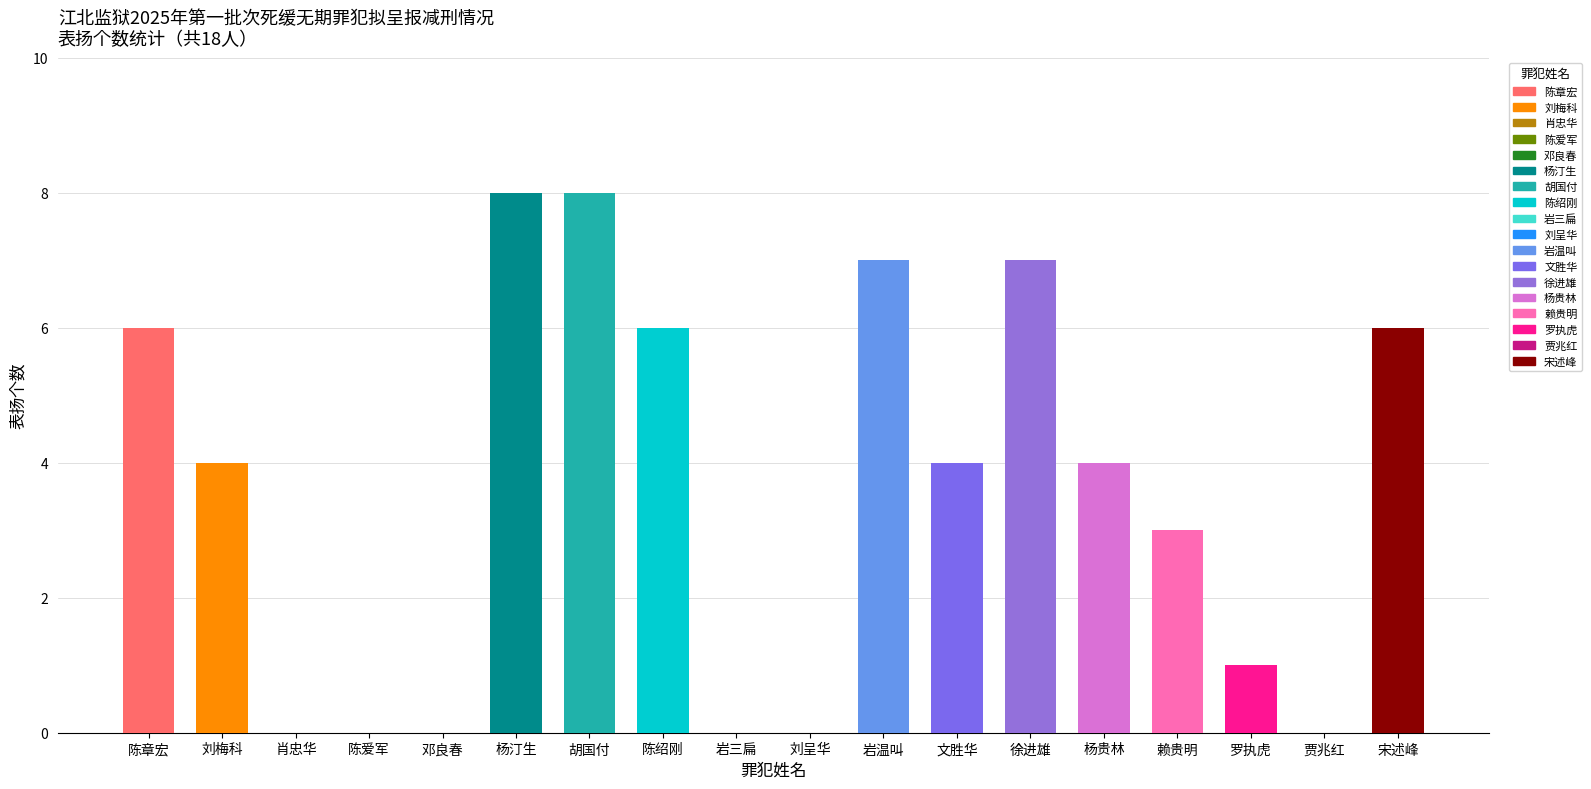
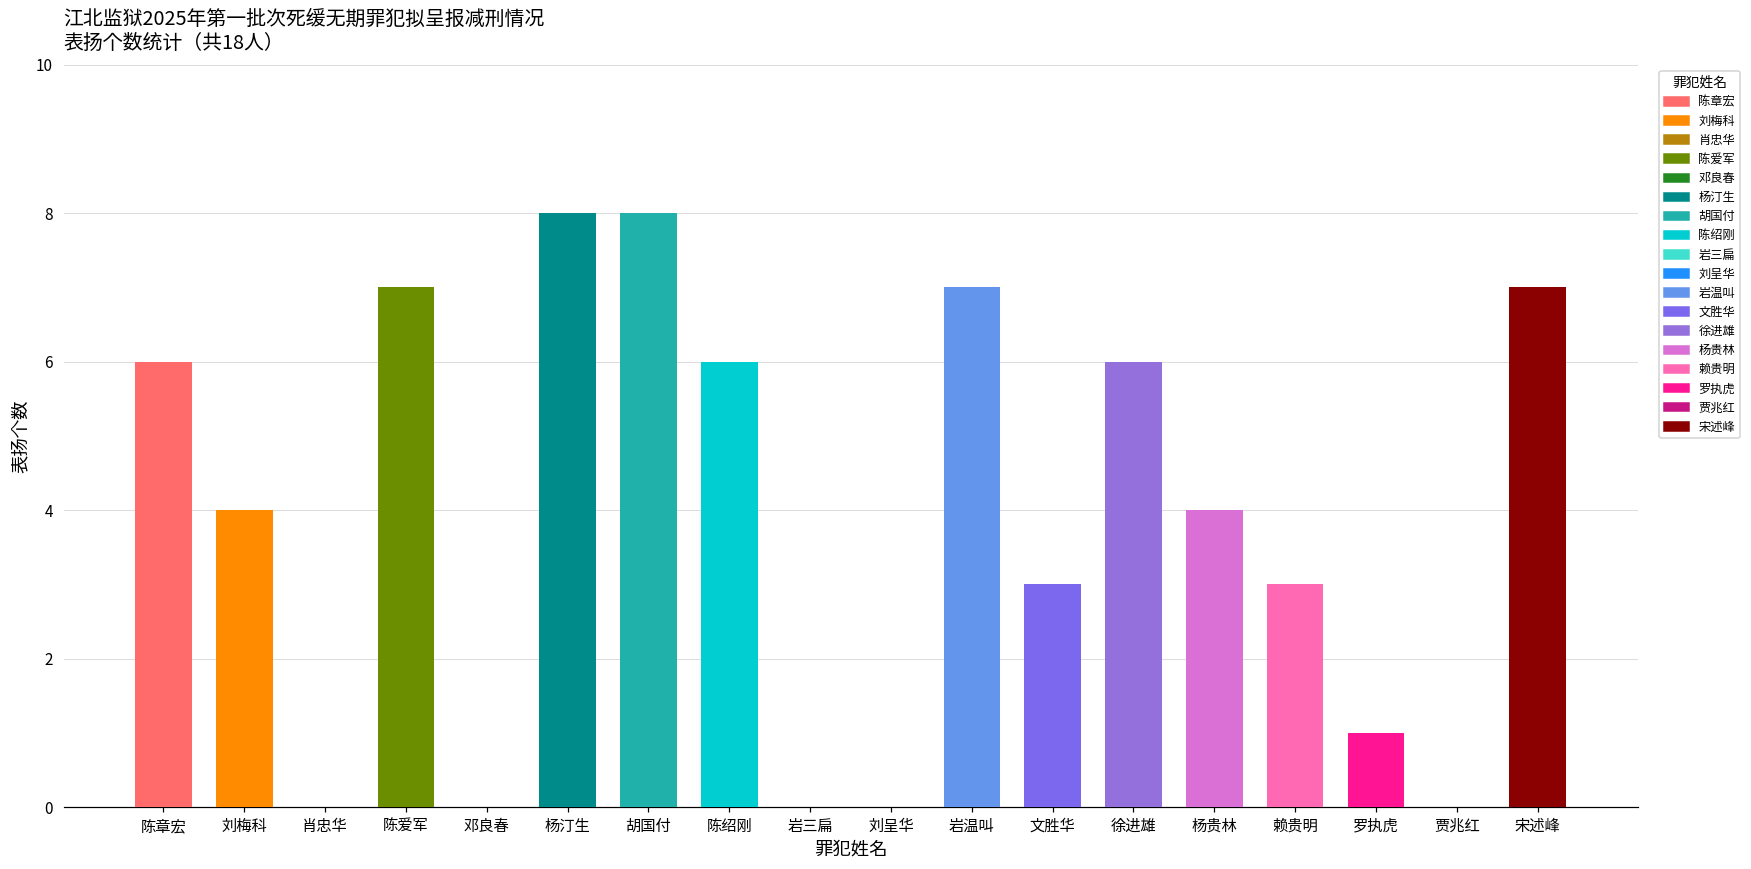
陈爱军: 0 -> 7
文胜华: 4 -> 3
徐进雄: 7 -> 6
宋述峰: 6 -> 7
